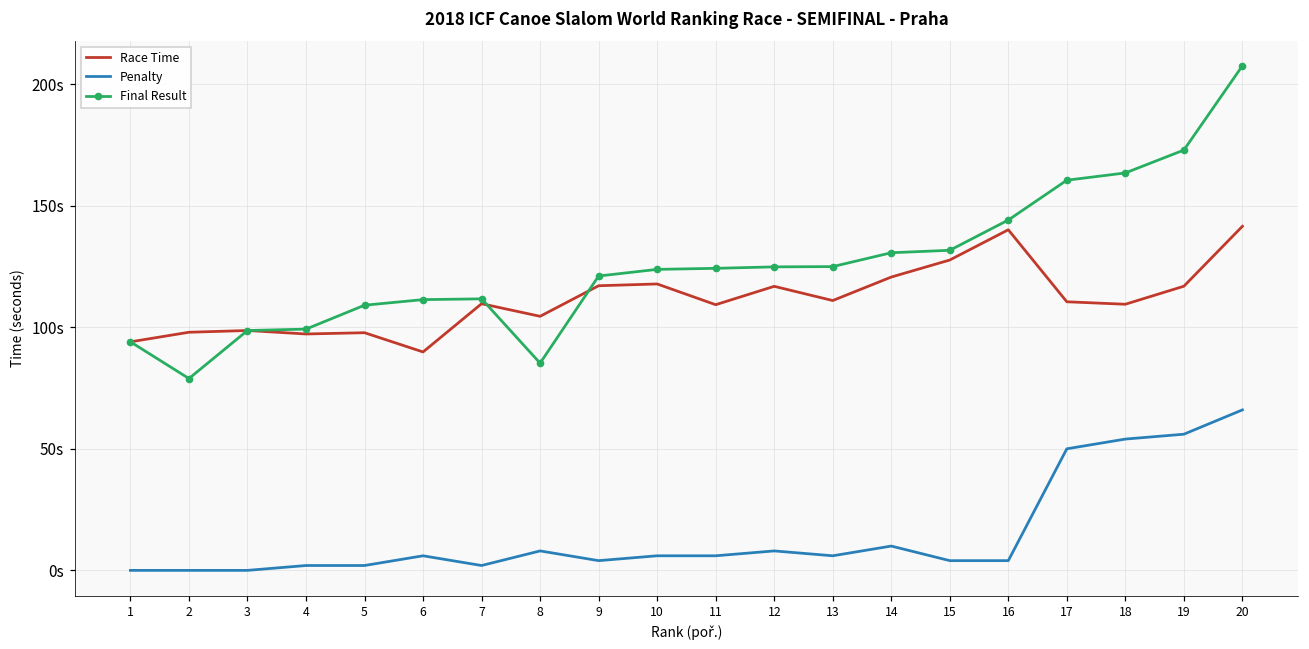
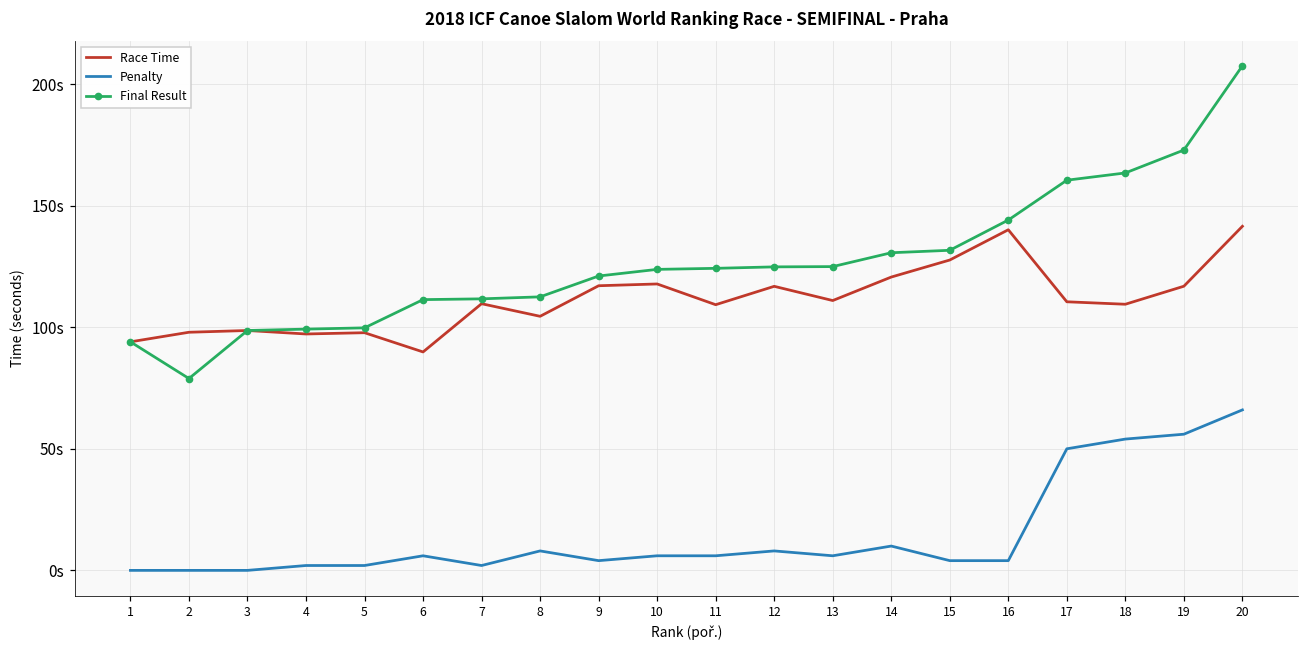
Final Result, 5: 109s -> 100s
Final Result, 8: 85s -> 112s
